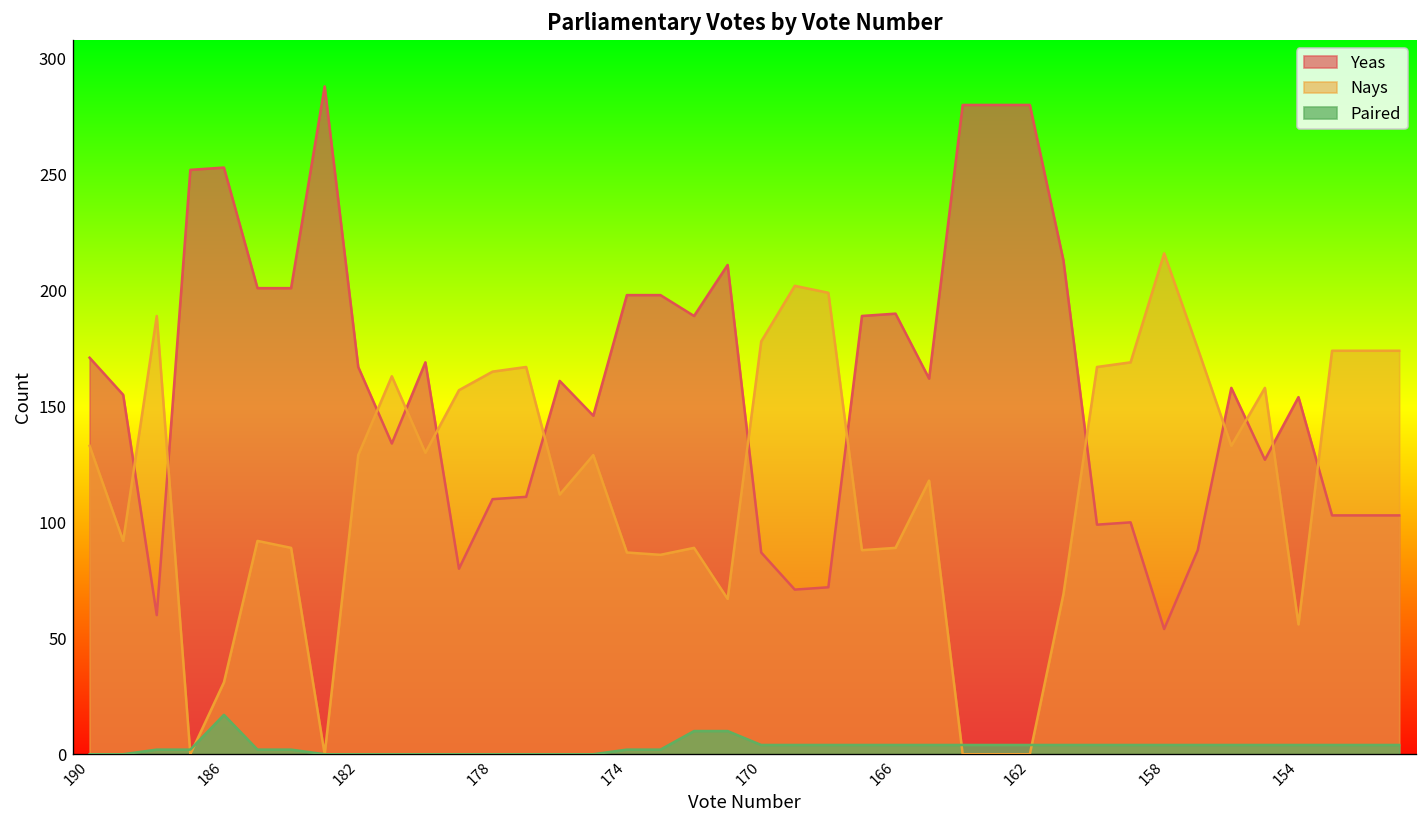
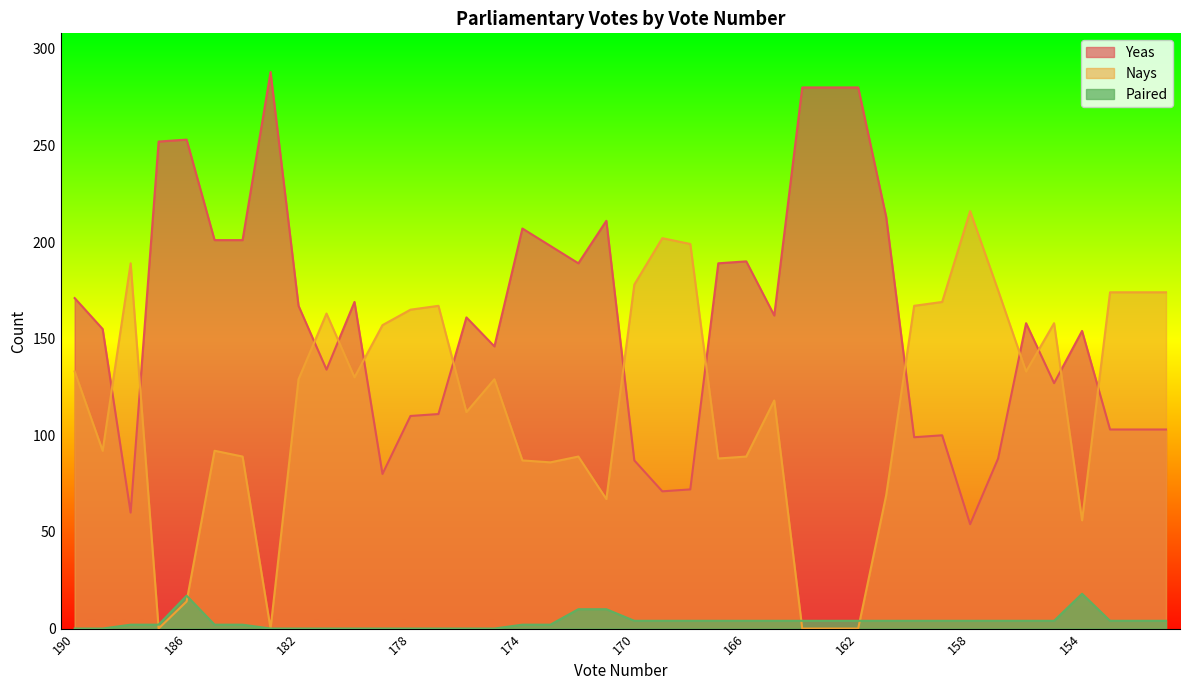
Nays, 186: 31 -> 14
Yeas, 174: 198 -> 207
Paired, 154: 4 -> 18
